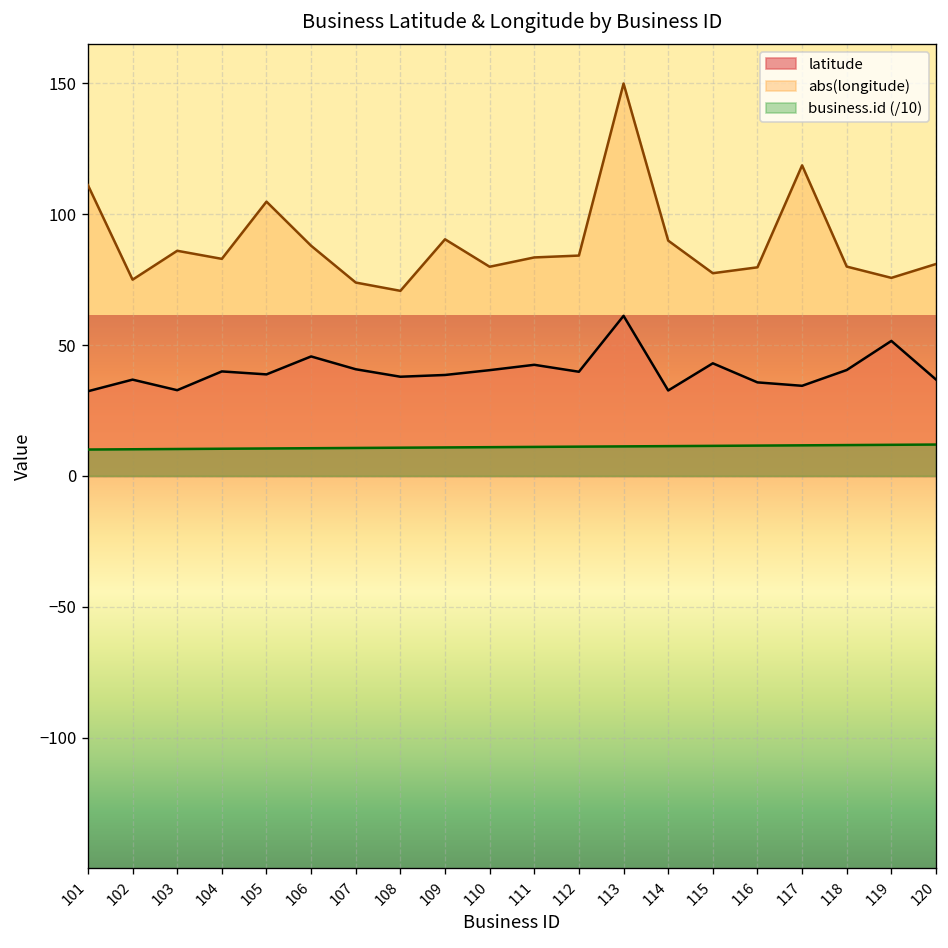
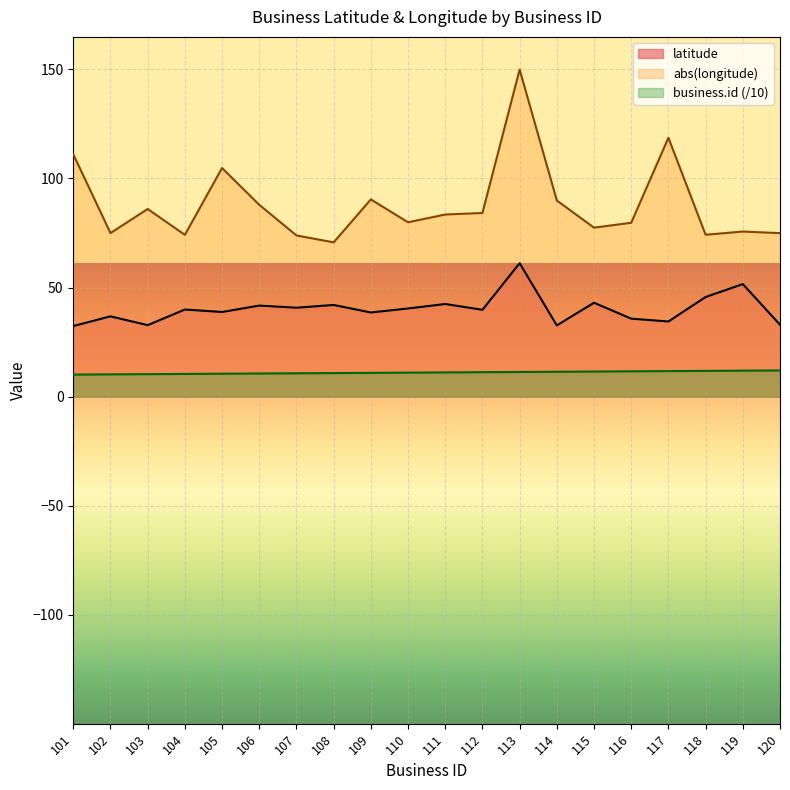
abs(longitude), 104: 83 -> 74
latitude, 106: 46 -> 42
latitude, 108: 38 -> 42
latitude, 118: 40 -> 46
abs(longitude), 118: 80 -> 74
latitude, 120: 37 -> 33
abs(longitude), 120: 81 -> 75
